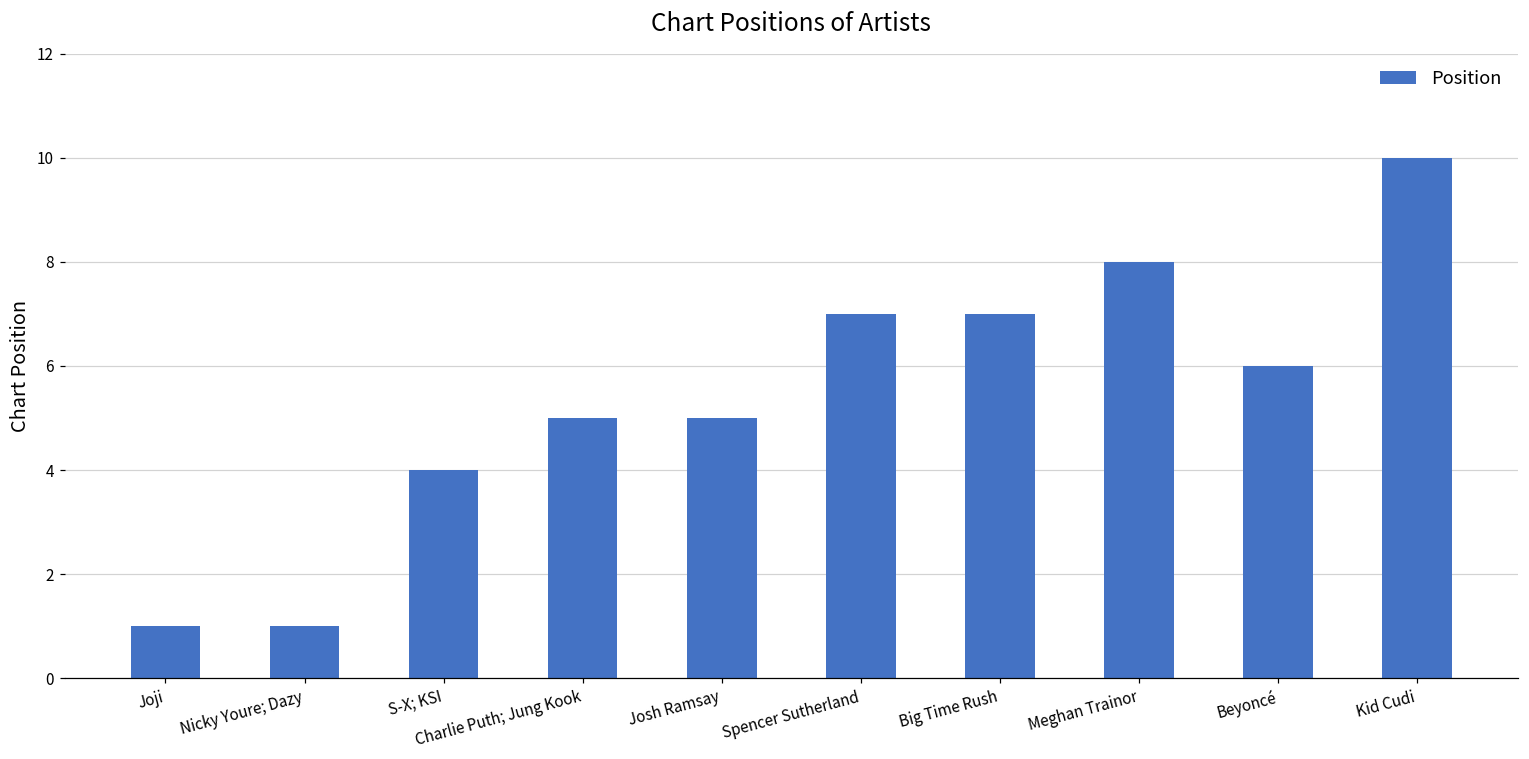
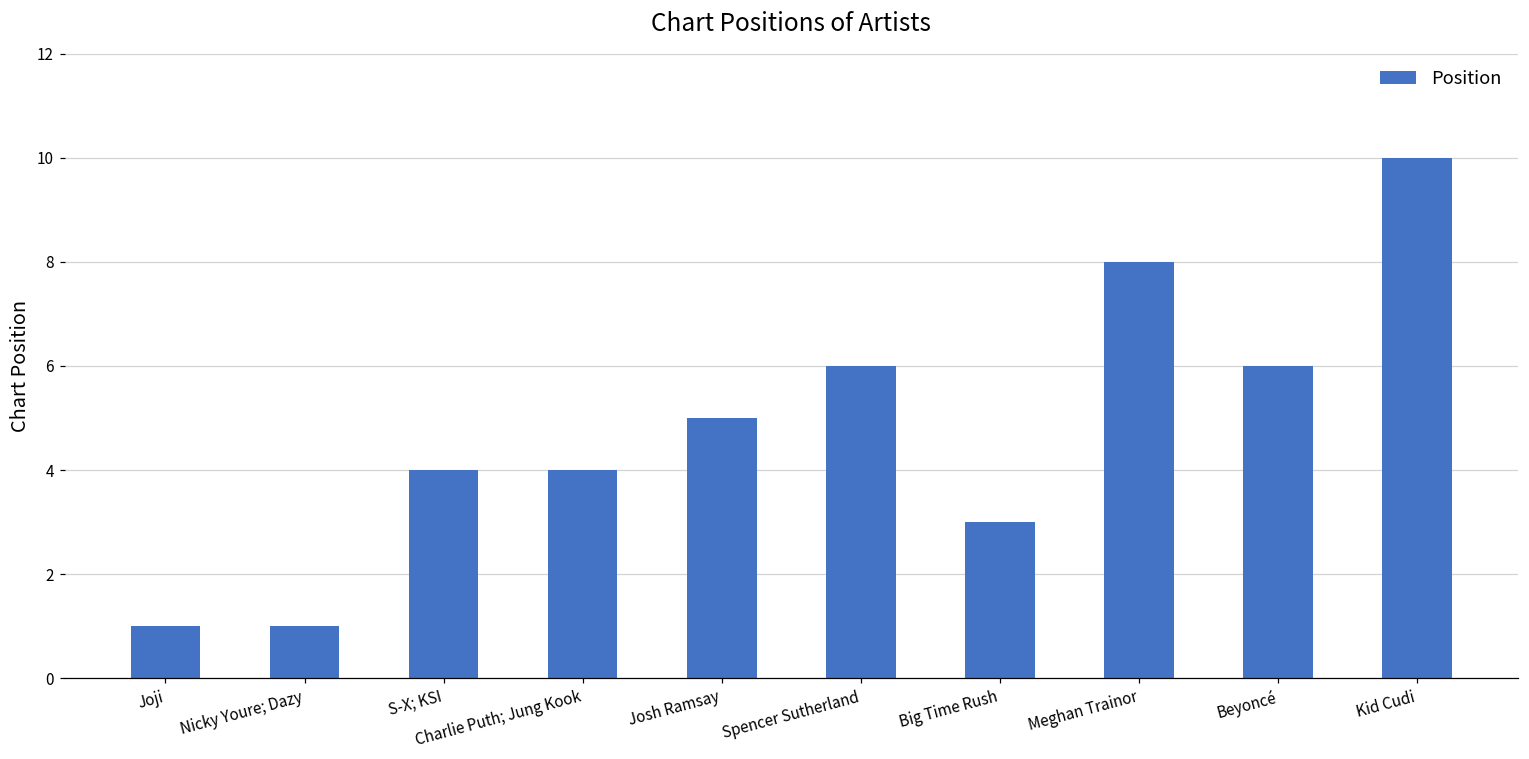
Charlie Puth; Jung Kook: 5 -> 4
Spencer Sutherland: 7 -> 6
Big Time Rush: 7 -> 3
